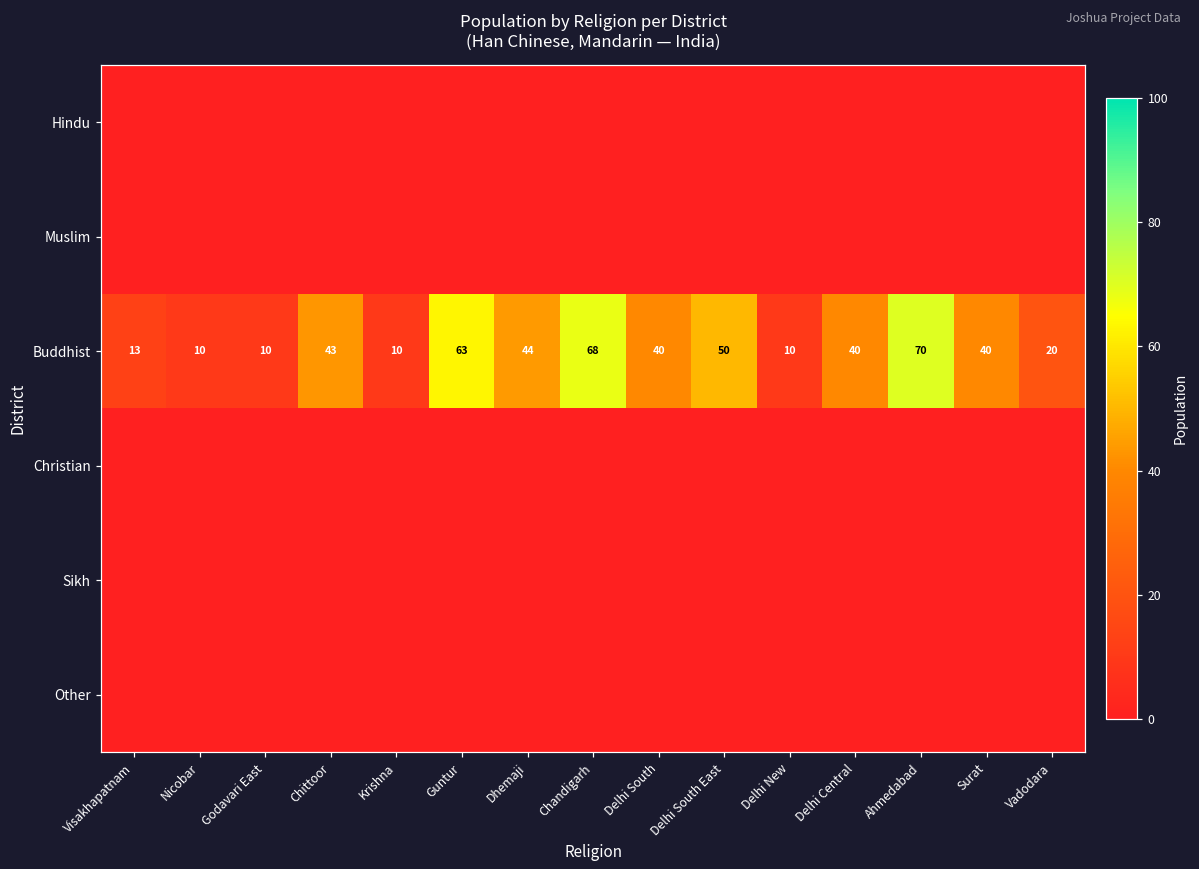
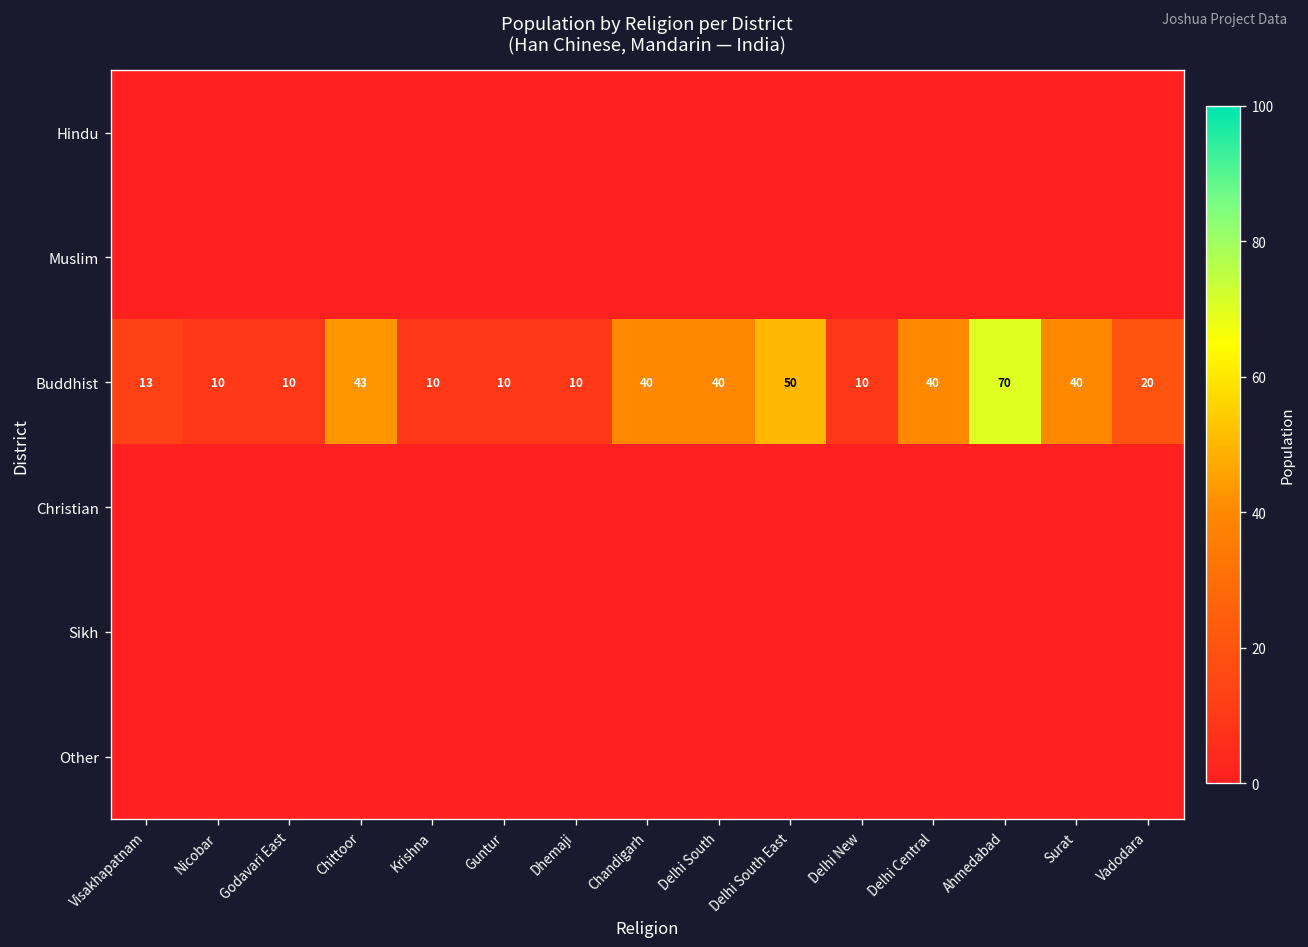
Buddhist, Guntur: 63 -> 10
Buddhist, Dhemaji: 44 -> 10
Buddhist, Chandigarh: 68 -> 40
